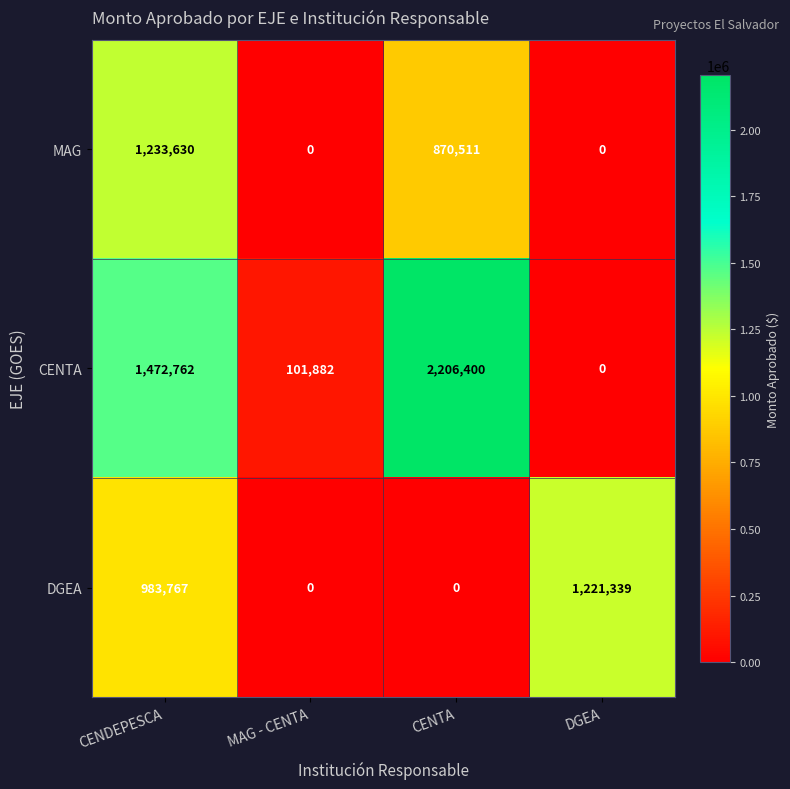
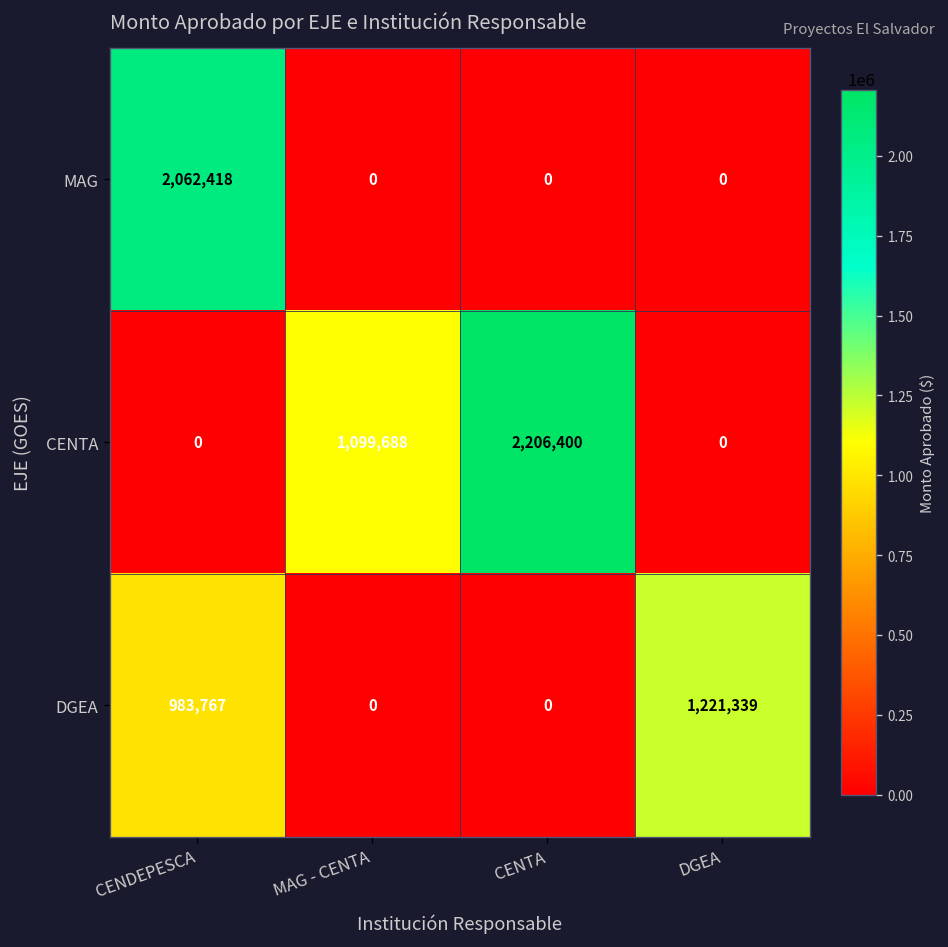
MAG, CENDEPESCA: 1,233,630 -> 2,062,418
MAG, CENTA: 870,511 -> 0
CENTA, CENDEPESCA: 1,472,762 -> 0
CENTA, MAG - CENTA: 101,882 -> 1,099,688
